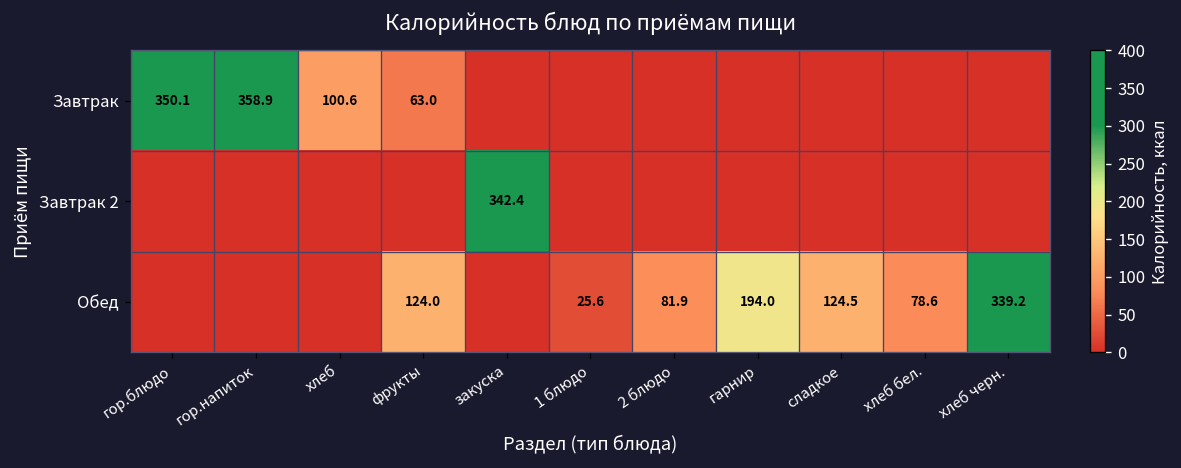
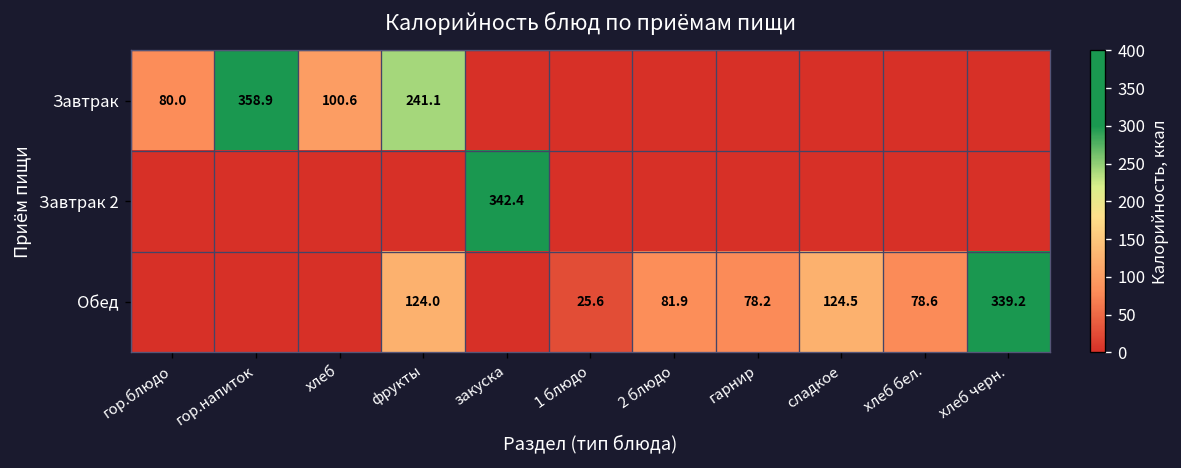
Завтрак, гор.блюдо: 350.1 -> 80.0
Завтрак, фрукты: 63.0 -> 241.1
Обед, гарнир: 194.0 -> 78.2
